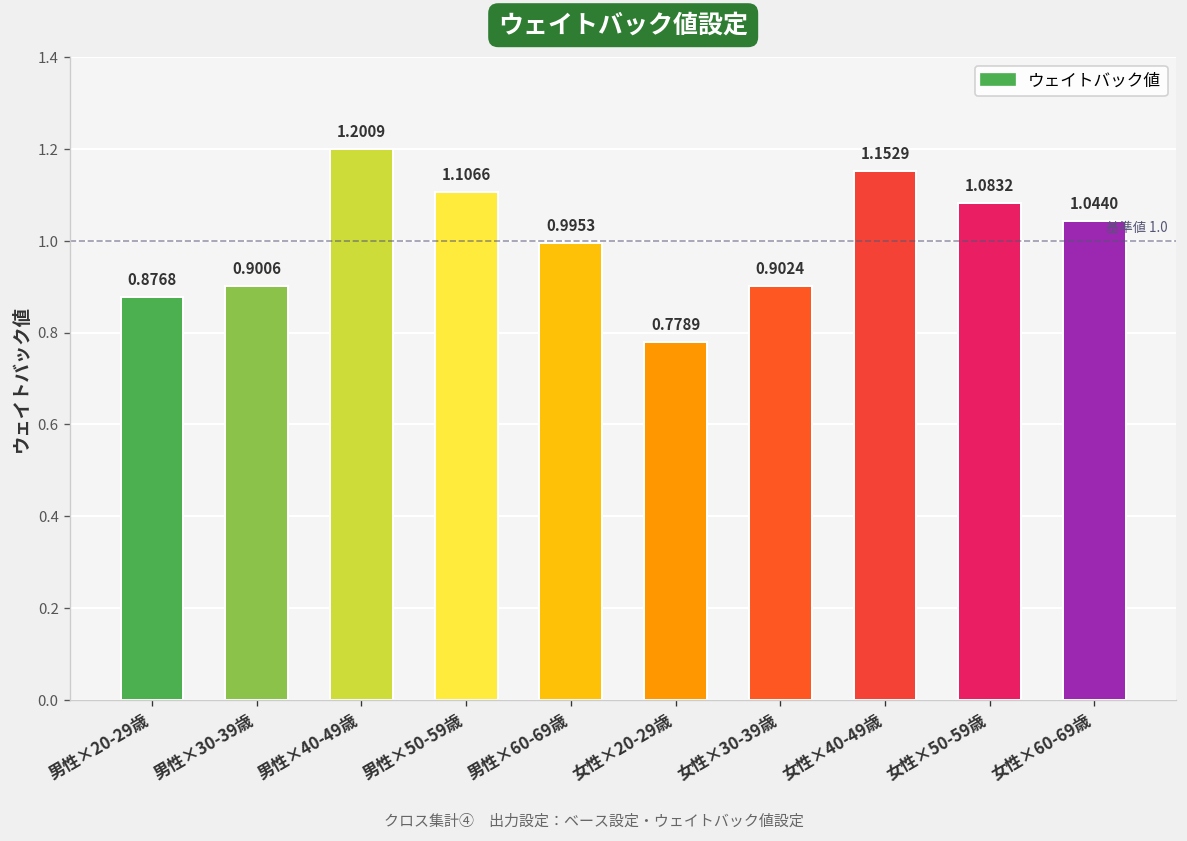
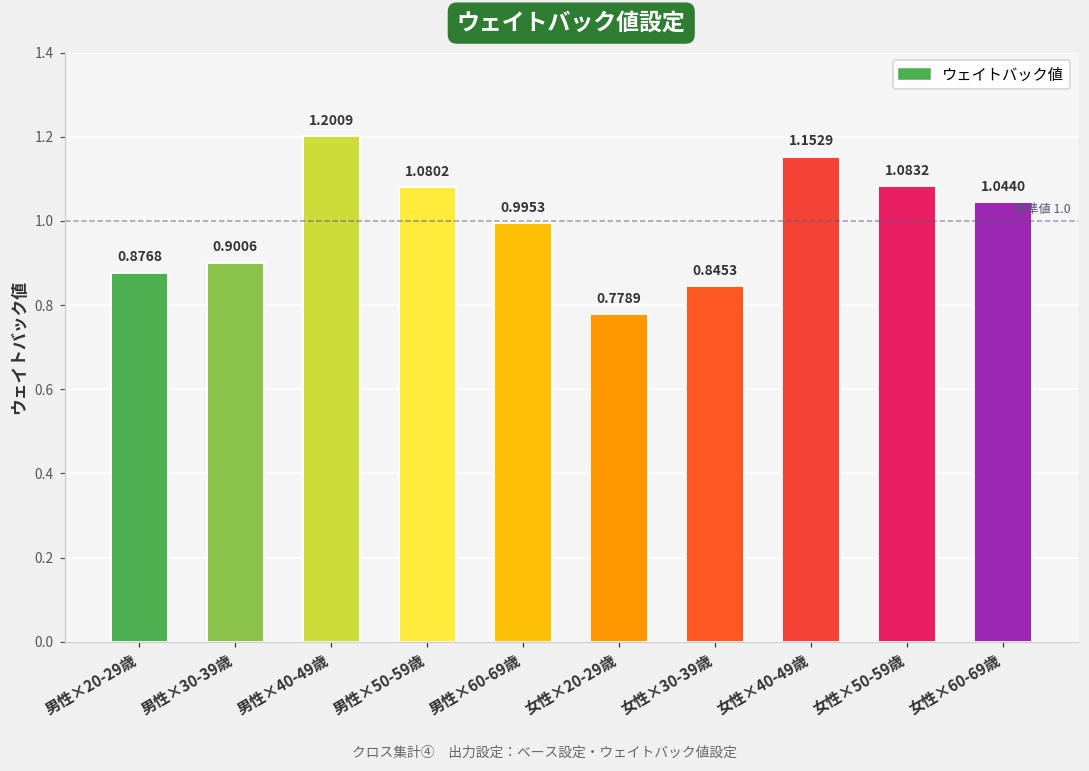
男性×50-59歳: 1.1066 -> 1.0802
女性×30-39歳: 0.9024 -> 0.8453
